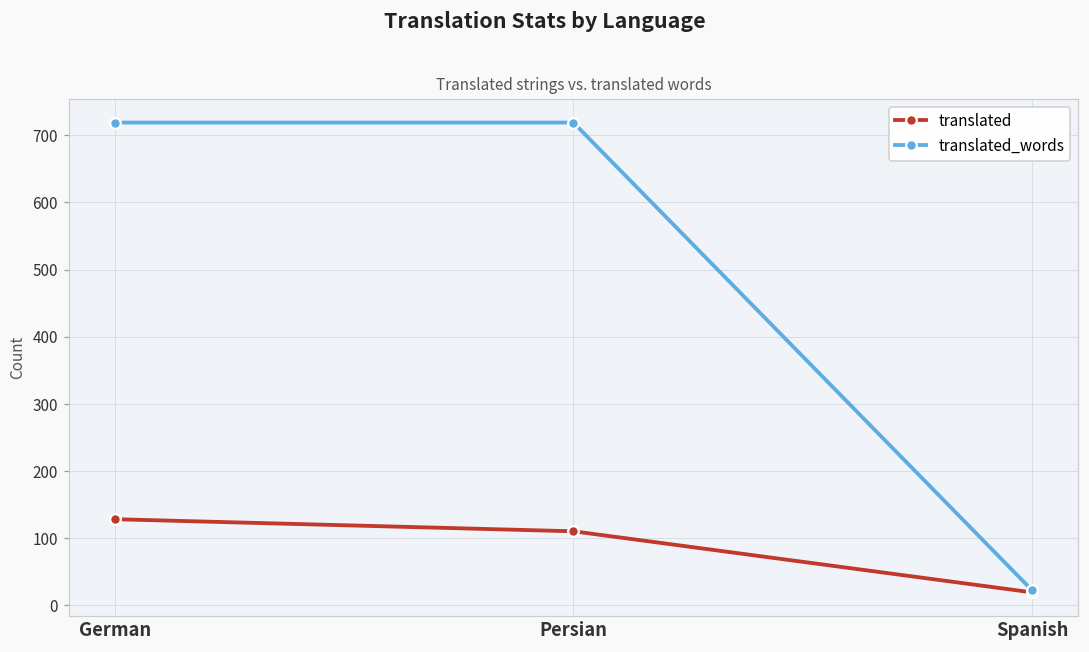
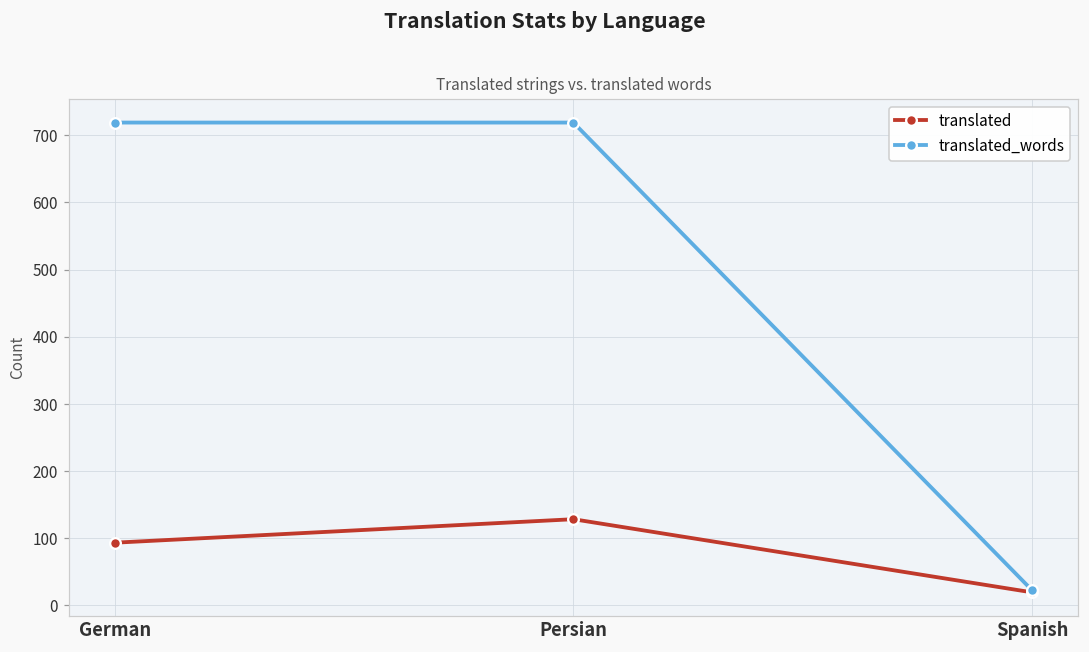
translated, German: 130 -> 90
translated, Persian: 110 -> 130
